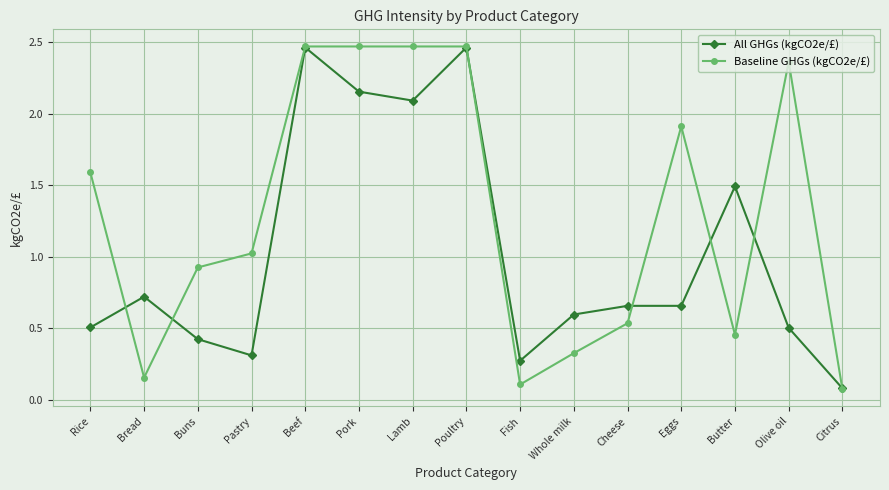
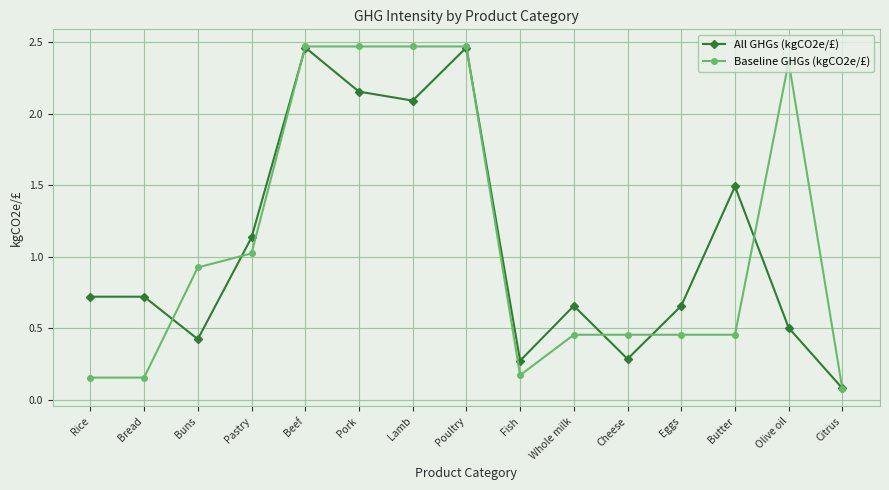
All GHGs (kgCO2e/£), Rice: 0.50 -> 0.72
Baseline GHGs (kgCO2e/£), Rice: 1.59 -> 0.15
All GHGs (kgCO2e/£), Pastry: 0.31 -> 1.13
Baseline GHGs (kgCO2e/£), Fish: 0.11 -> 0.17
All GHGs (kgCO2e/£), Whole milk: 0.60 -> 0.66
Baseline GHGs (kgCO2e/£), Whole milk: 0.32 -> 0.45
All GHGs (kgCO2e/£), Cheese: 0.66 -> 0.28
Baseline GHGs (kgCO2e/£), Cheese: 0.53 -> 0.45
Baseline GHGs (kgCO2e/£), Eggs: 1.91 -> 0.45
